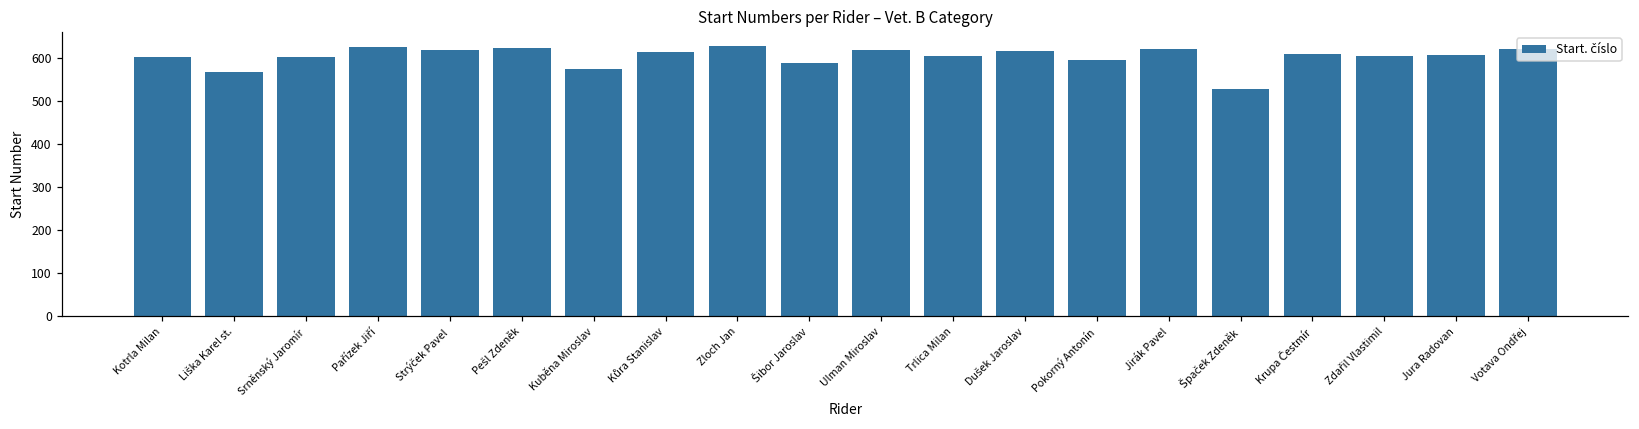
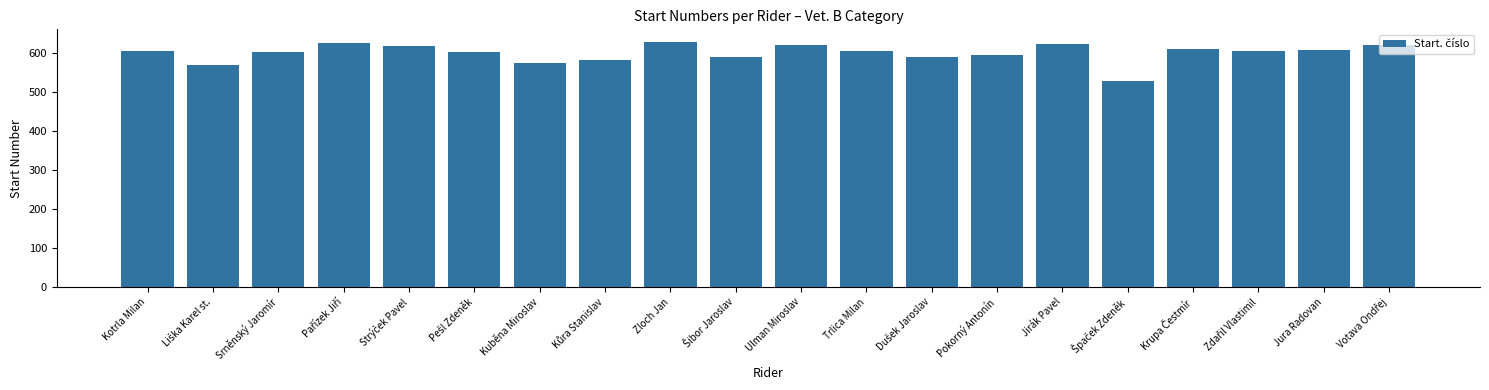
Pešl Zdeněk: 620 -> 600
Kůra Stanislav: 610 -> 580
Dušek Jaroslav: 620 -> 590
